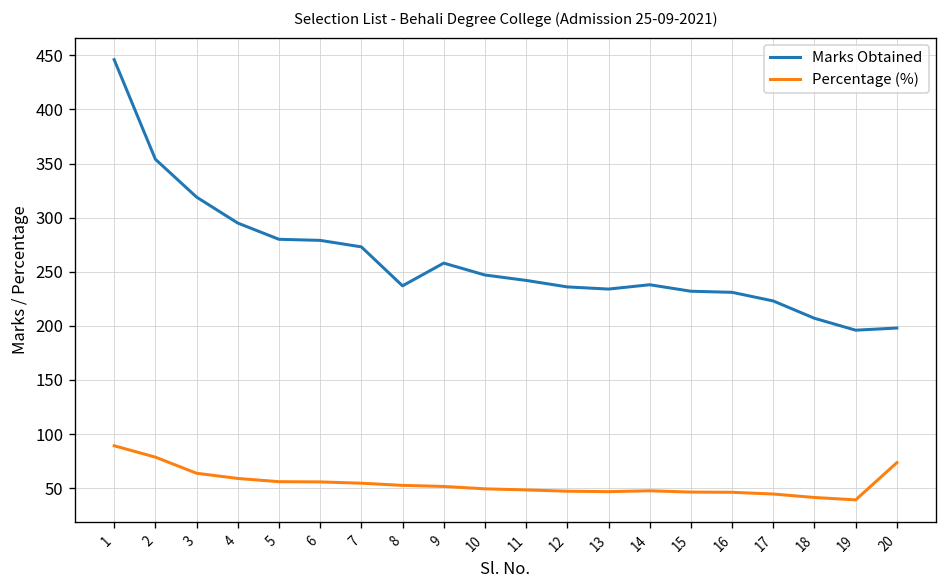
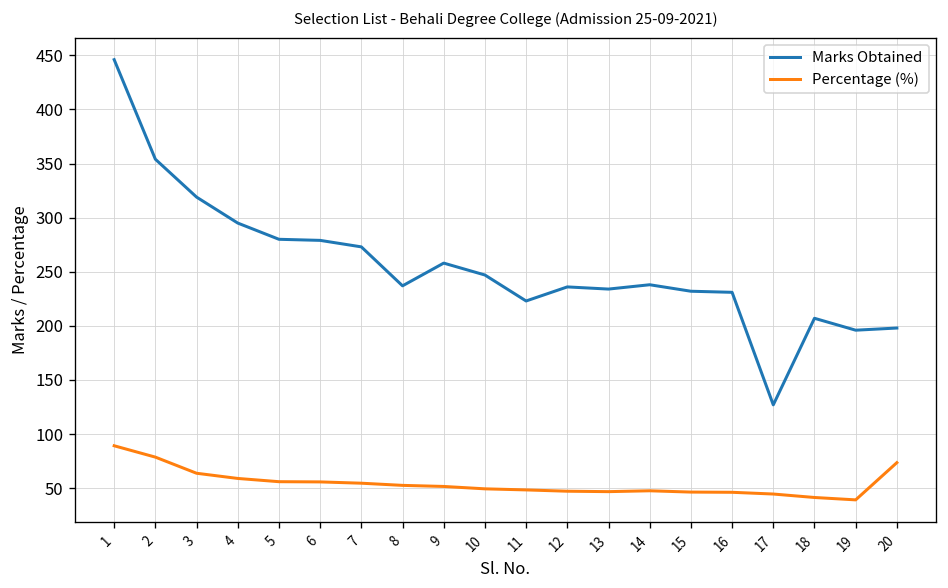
Marks Obtained, 11: 240 -> 220
Marks Obtained, 17: 220 -> 130
